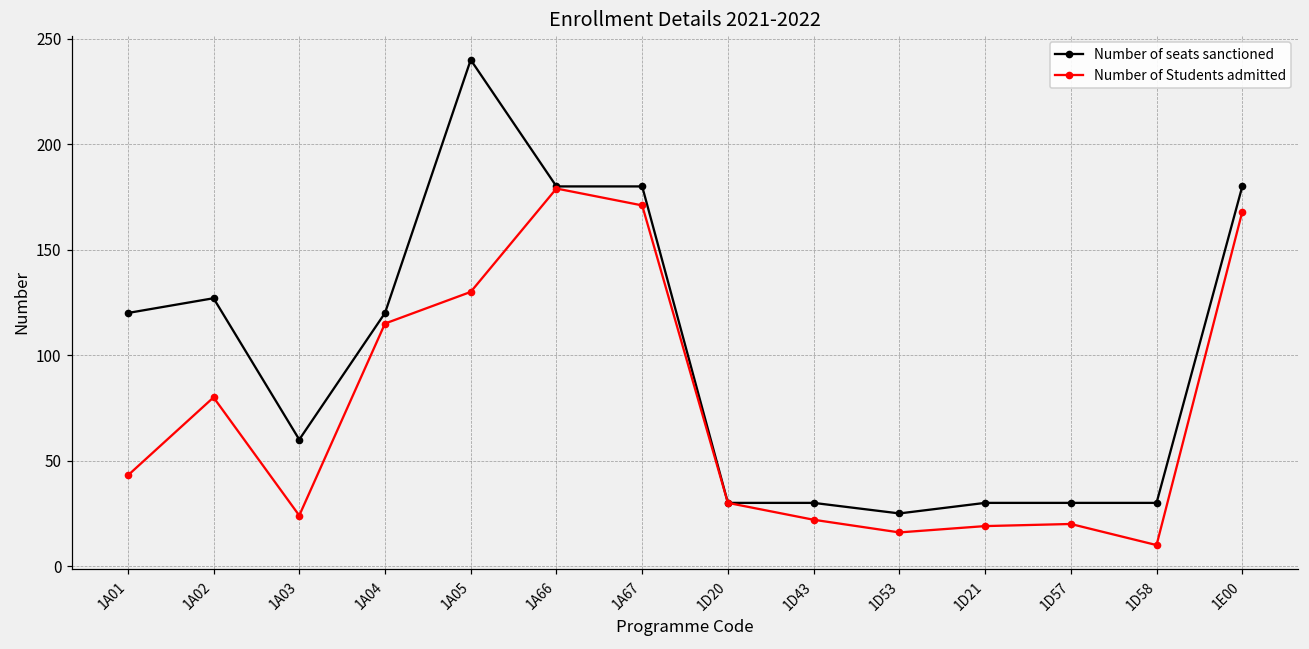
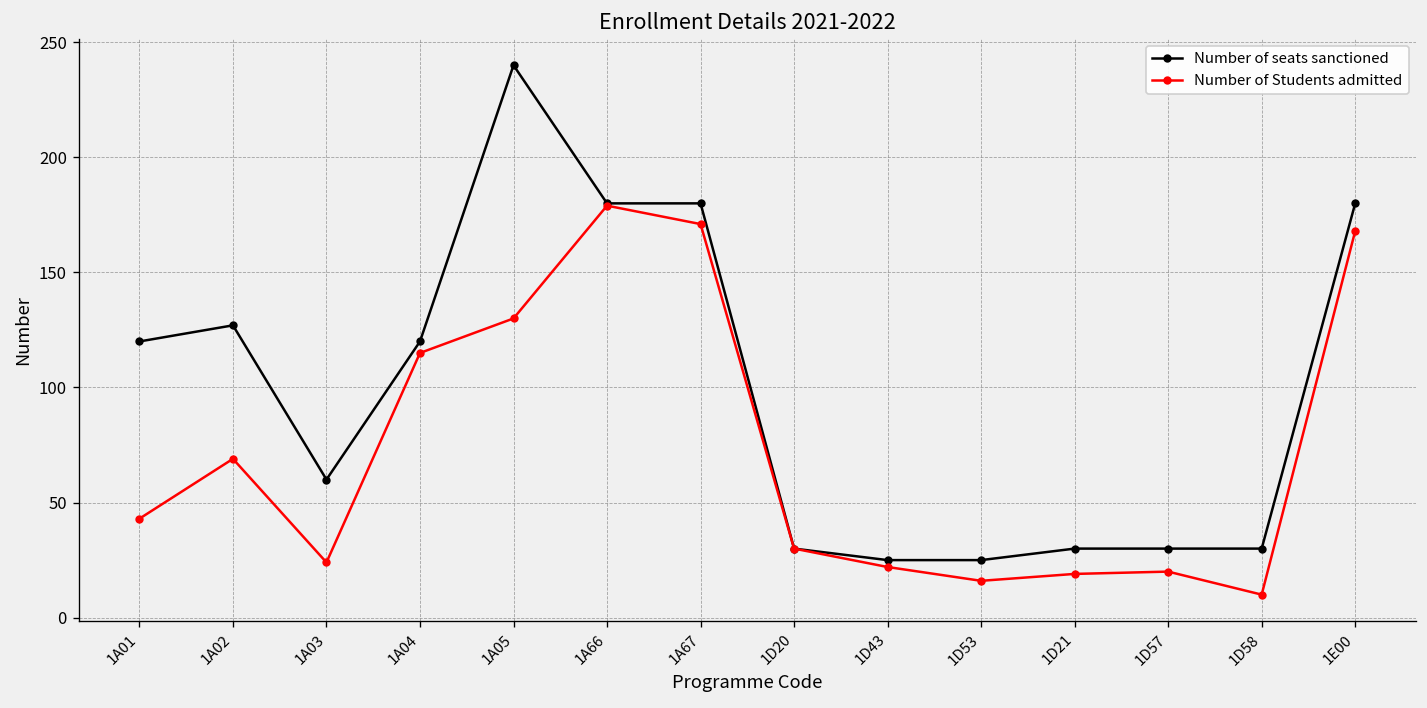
Number of Students admitted, 1A02: 80 -> 69
Number of seats sanctioned, 1D43: 30 -> 25
